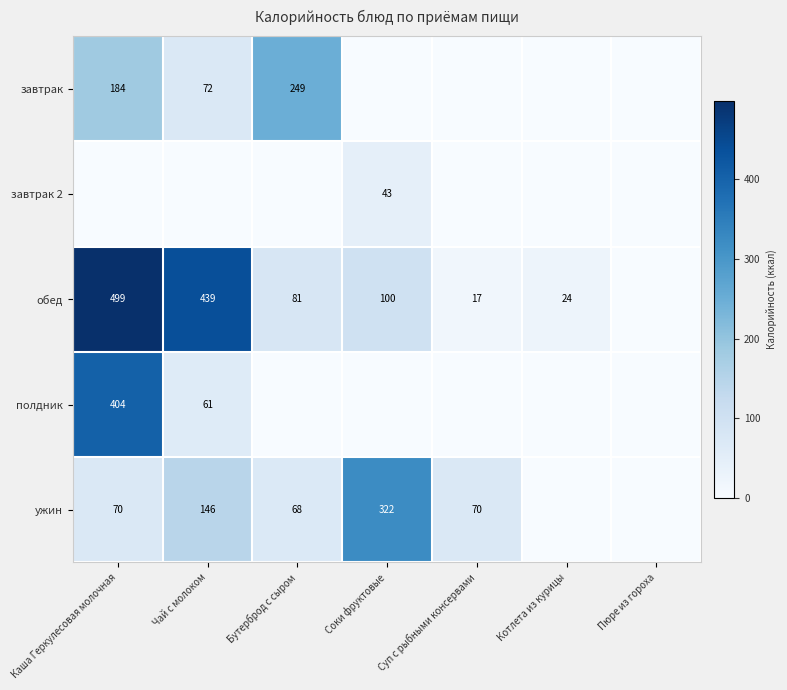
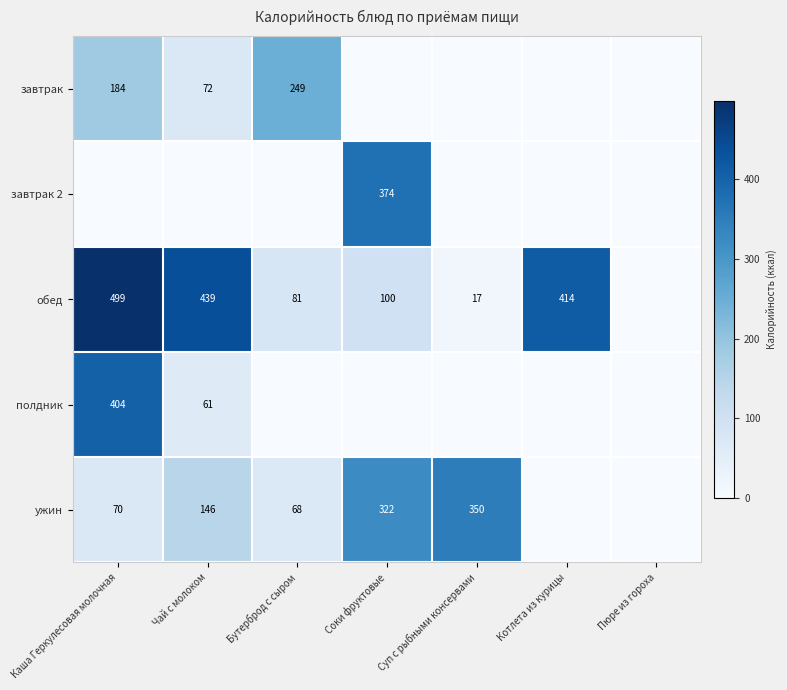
завтрак 2, Соки фруктовые: 43 -> 374
обед, Котлета из курицы: 24 -> 414
ужин, Суп с рыбными консервами: 70 -> 350
